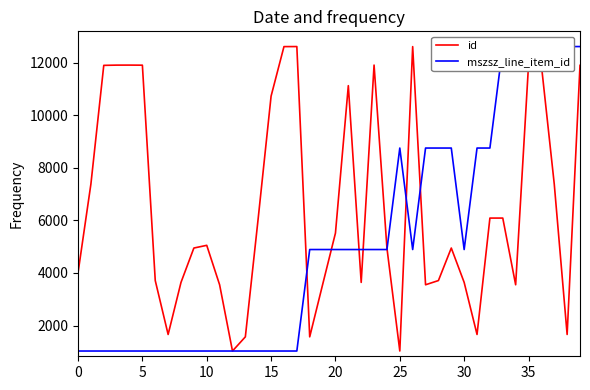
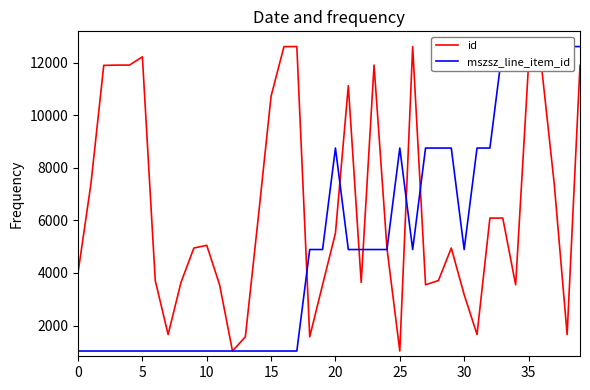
id, 5: 11900 -> 12200
mszsz_line_item_id, 20: 4900 -> 8800
id, 30: 3600 -> 3200
